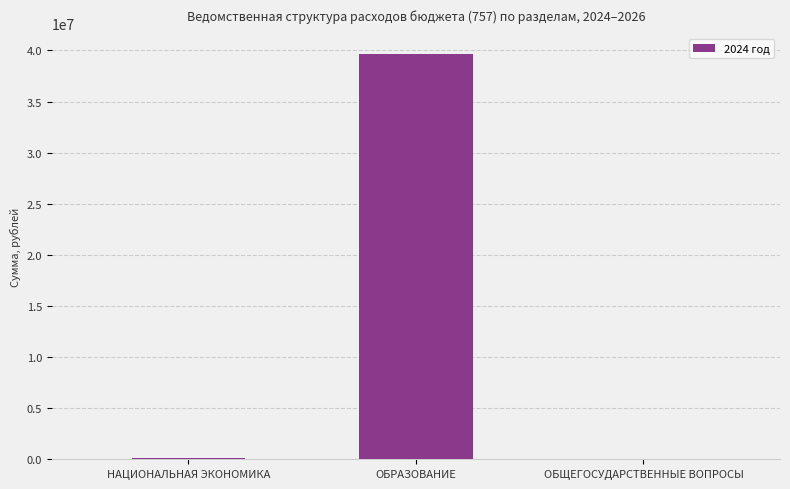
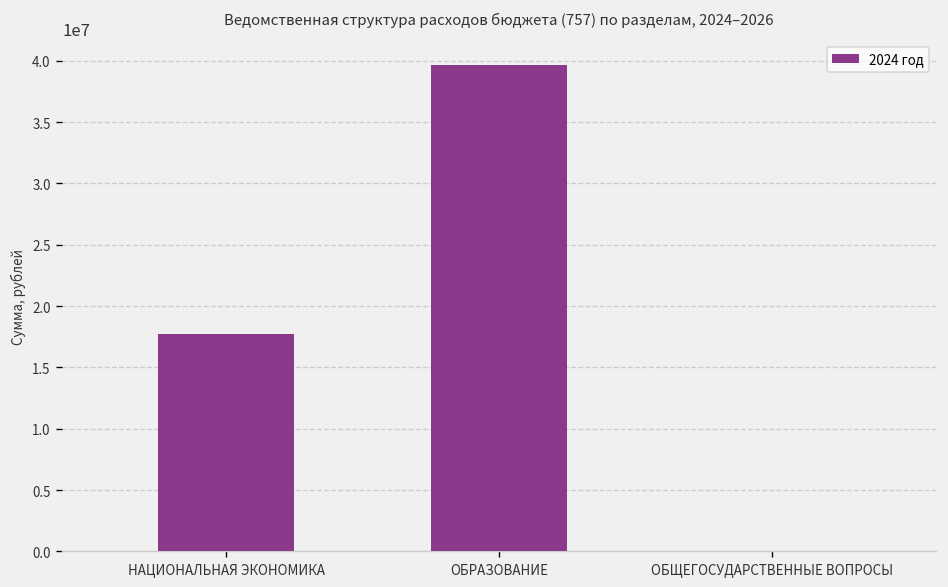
НАЦИОНАЛЬНАЯ ЭКОНОМИКА: 200000 -> 17800000
